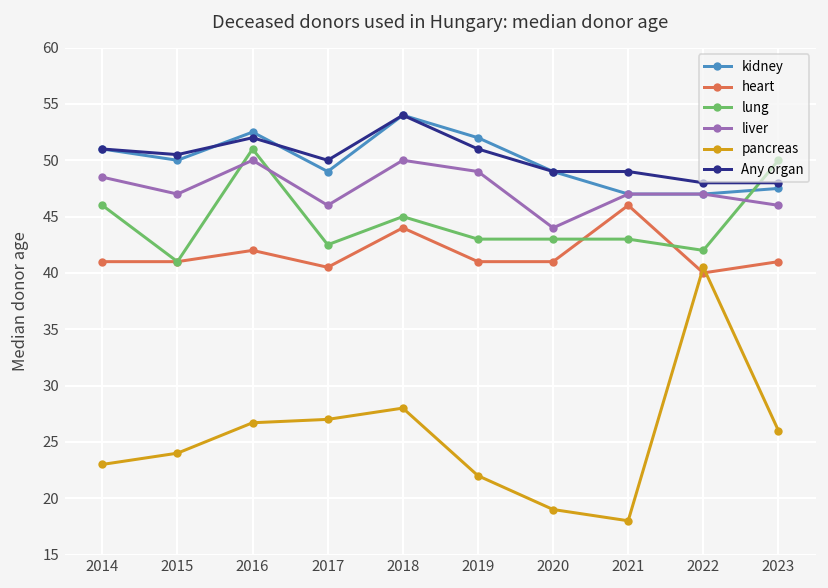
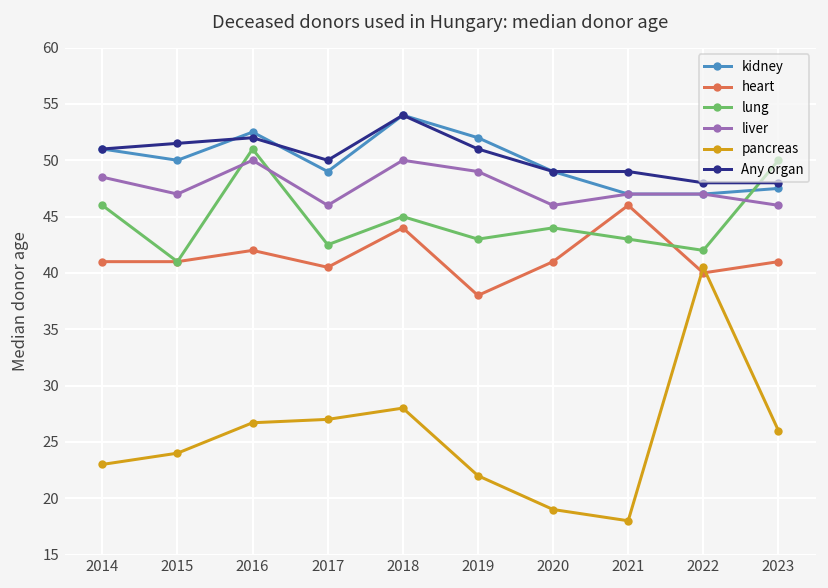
Any organ, 2015: 51 -> 52
heart, 2019: 41 -> 38
lung, 2020: 43 -> 44
liver, 2020: 44 -> 46
